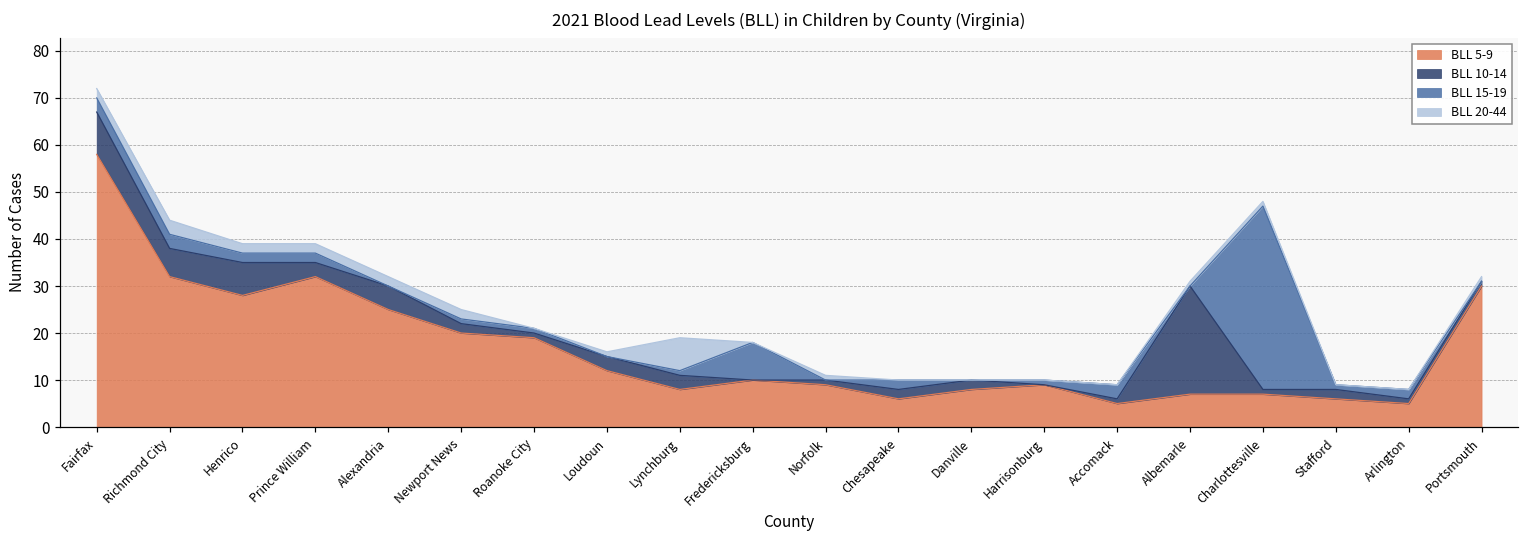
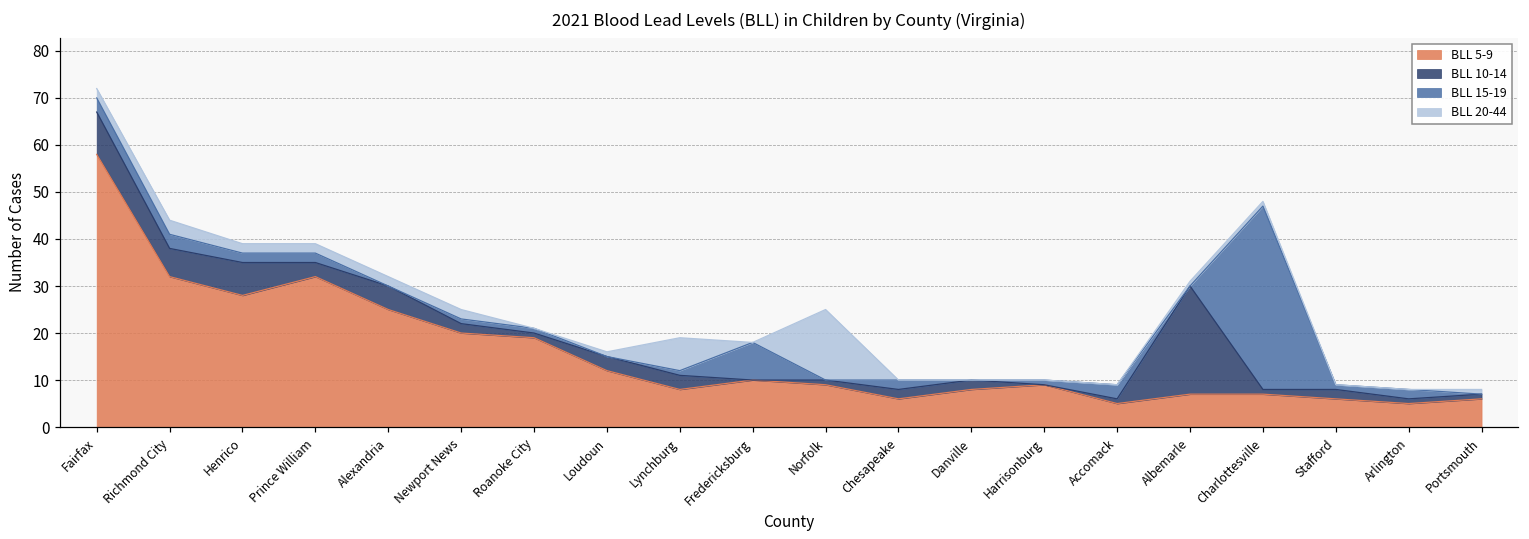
BLL 20-44, Norfolk: 1 -> 15
BLL 5-9, Portsmouth: 30 -> 6
